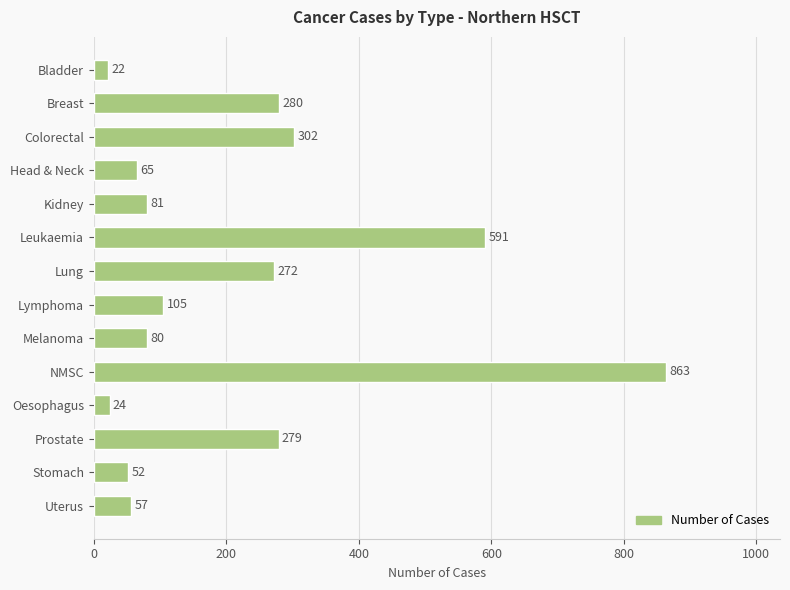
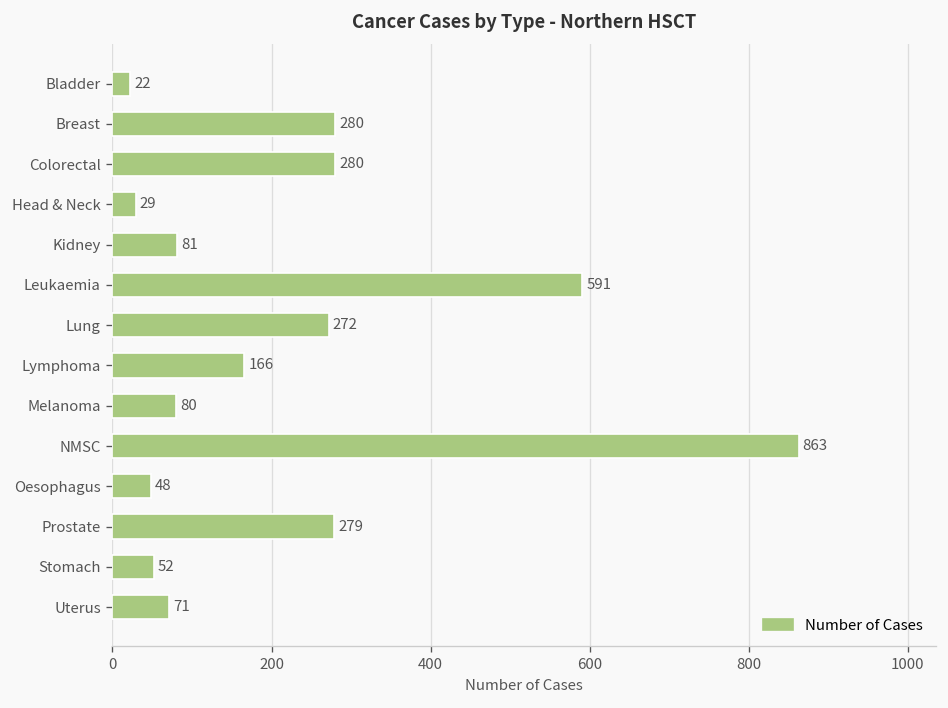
Colorectal: 302 -> 280
Head & Neck: 65 -> 29
Lymphoma: 105 -> 166
Oesophagus: 24 -> 48
Uterus: 57 -> 71
